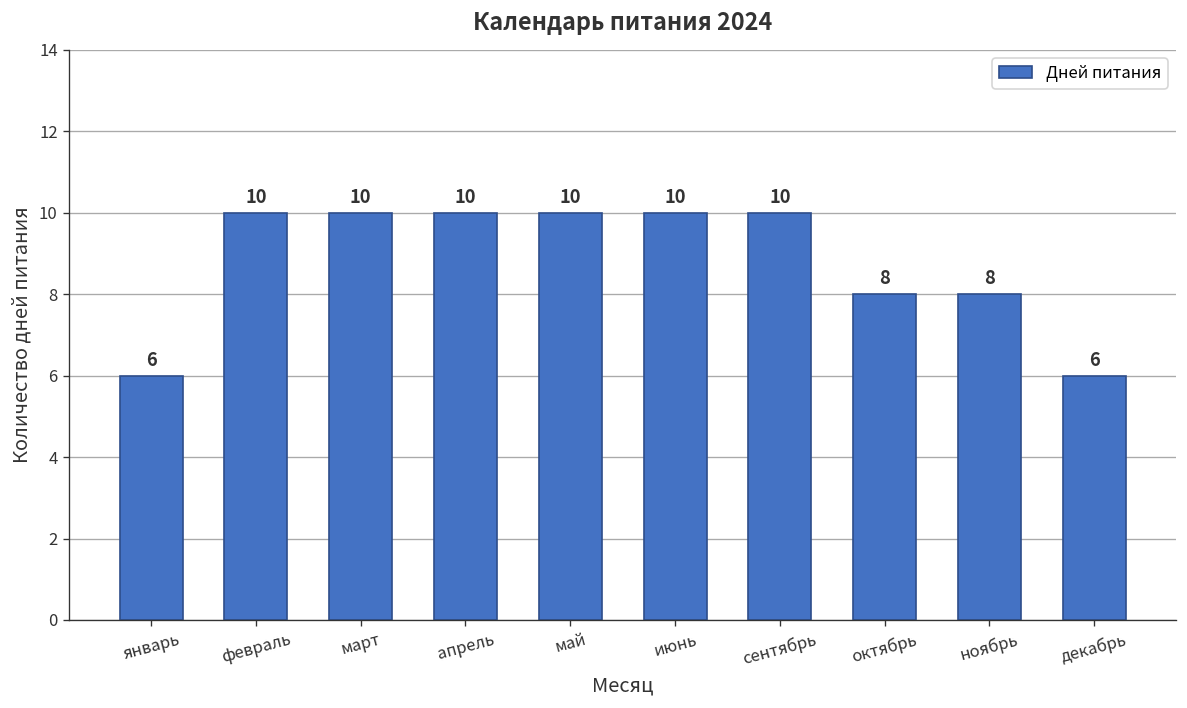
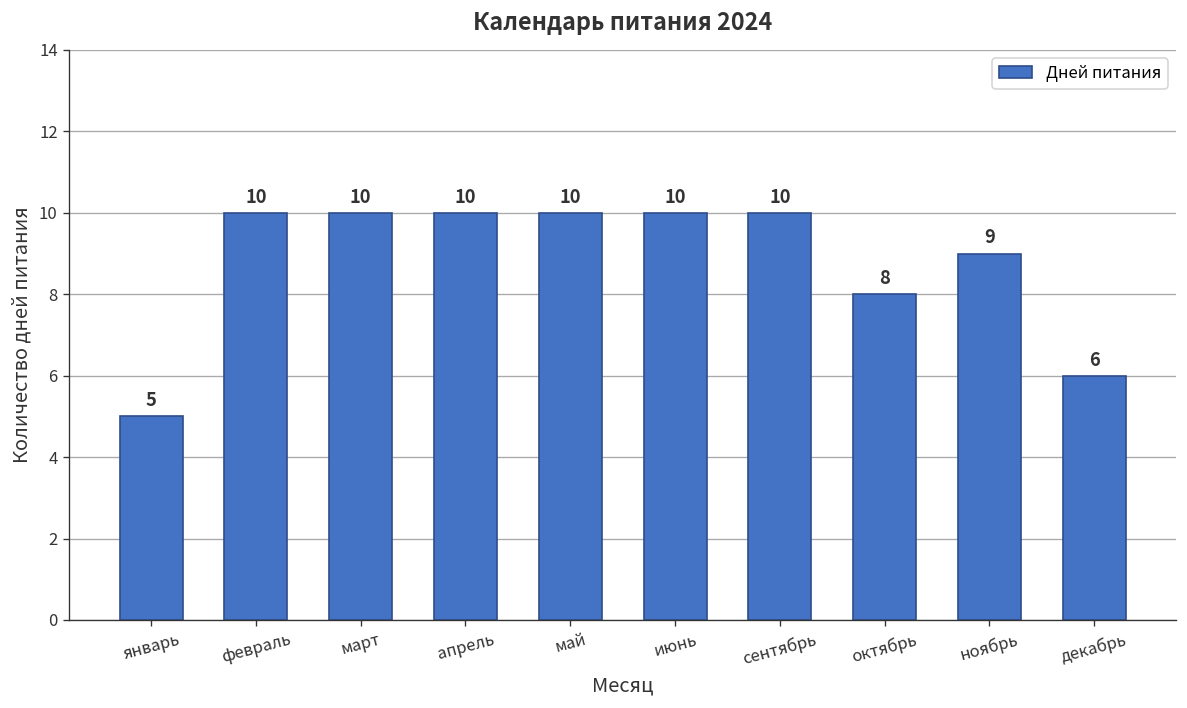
январь: 6 -> 5
ноябрь: 8 -> 9
